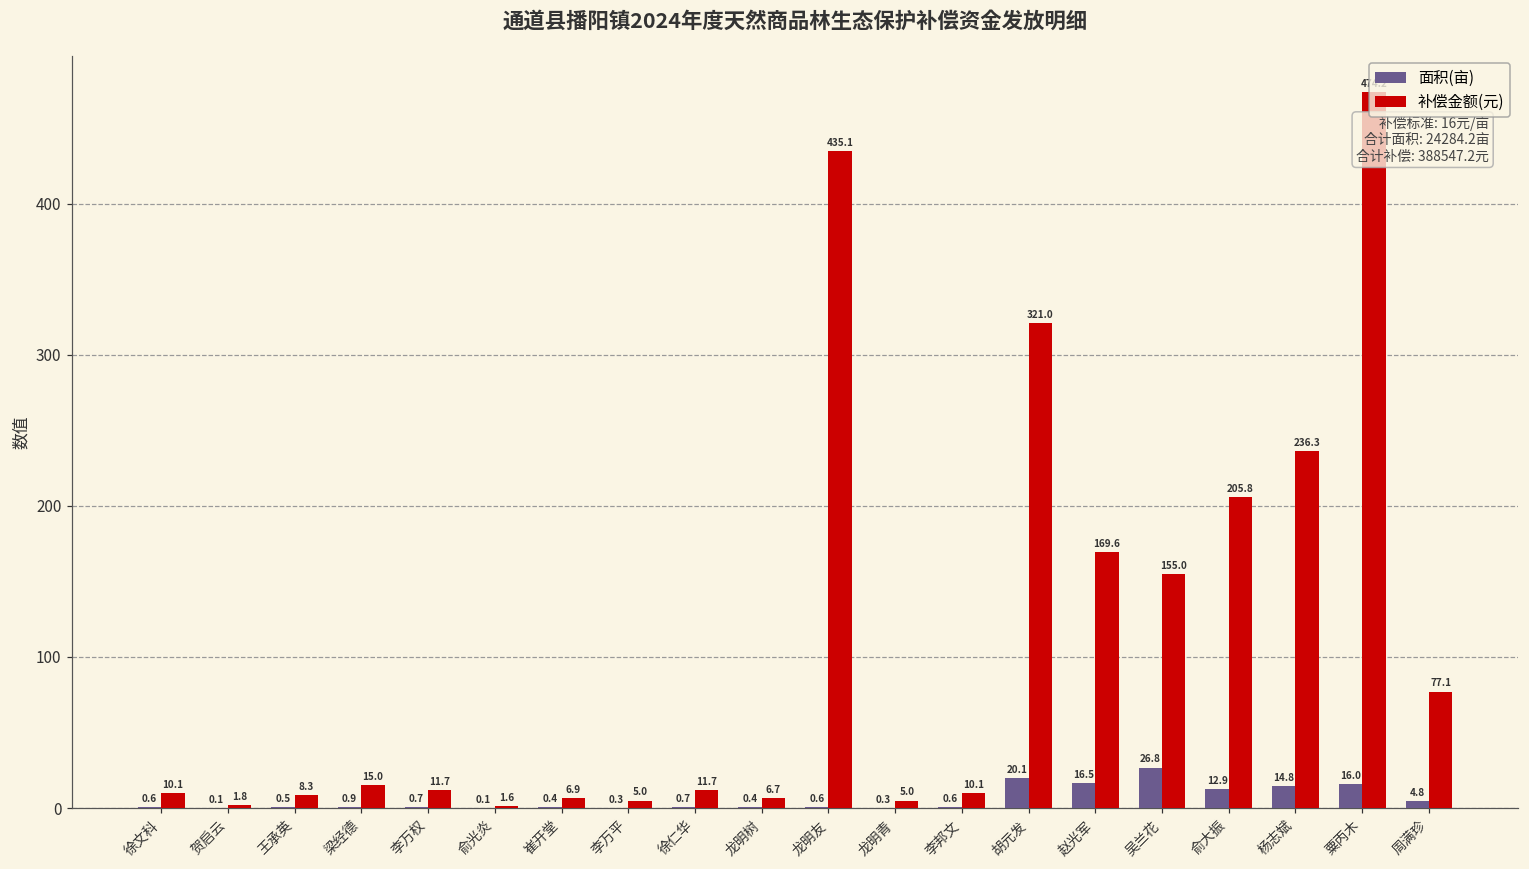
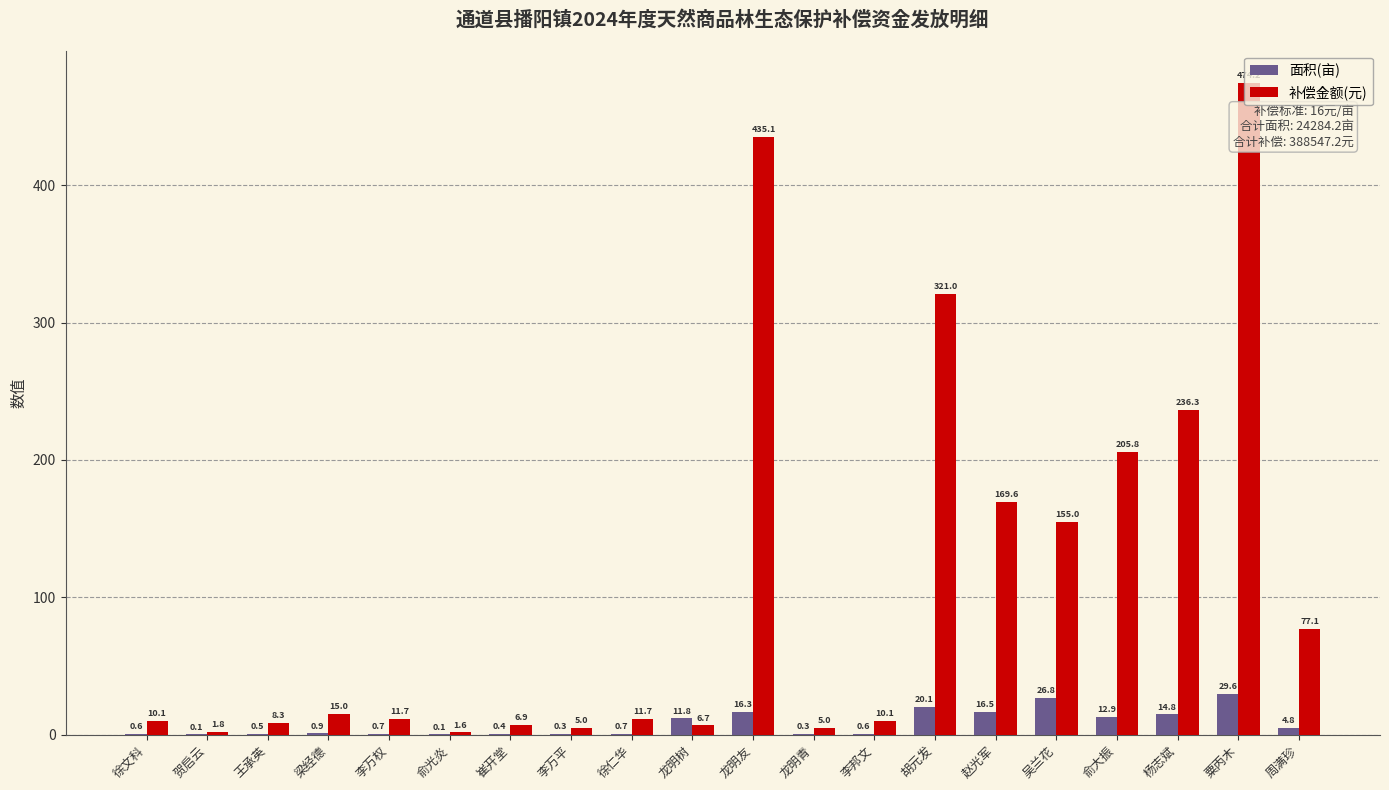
面积(亩), 龙明树: 0.4 -> 11.8
面积(亩), 龙明友: 0.6 -> 16.3
面积(亩), 粟丙木: 16.0 -> 29.6
